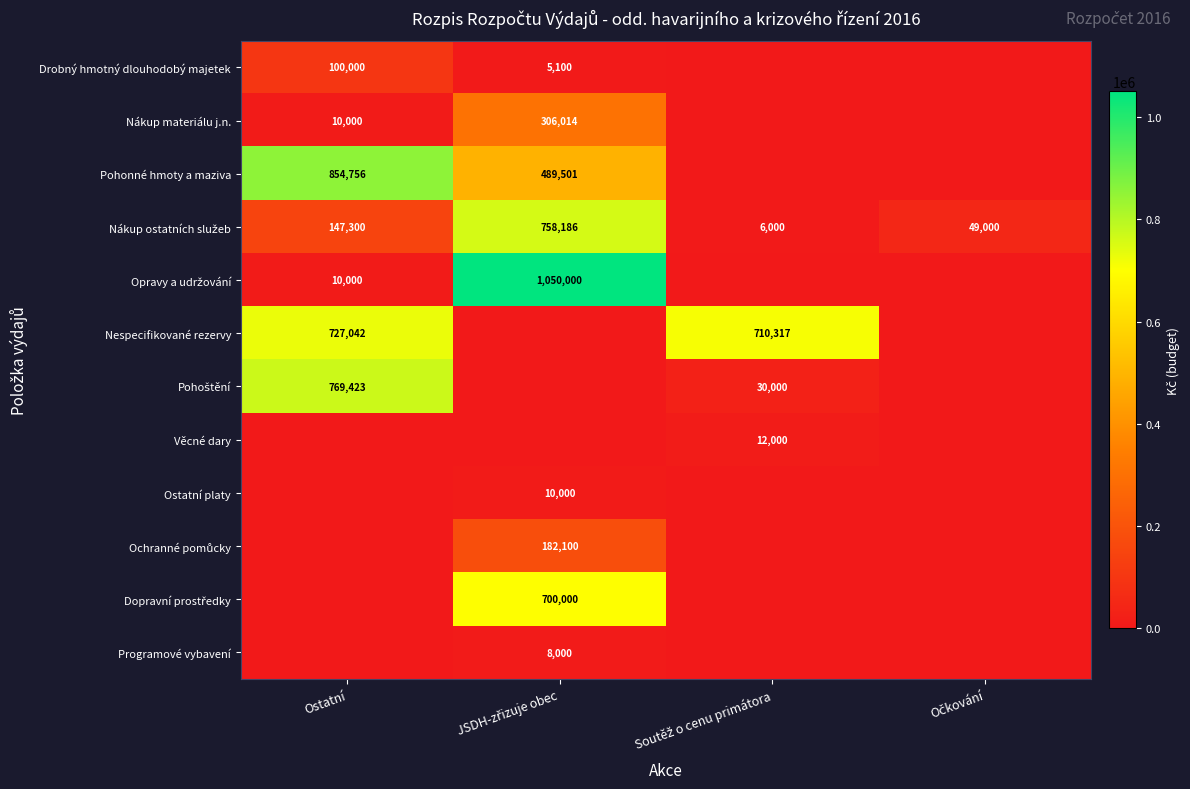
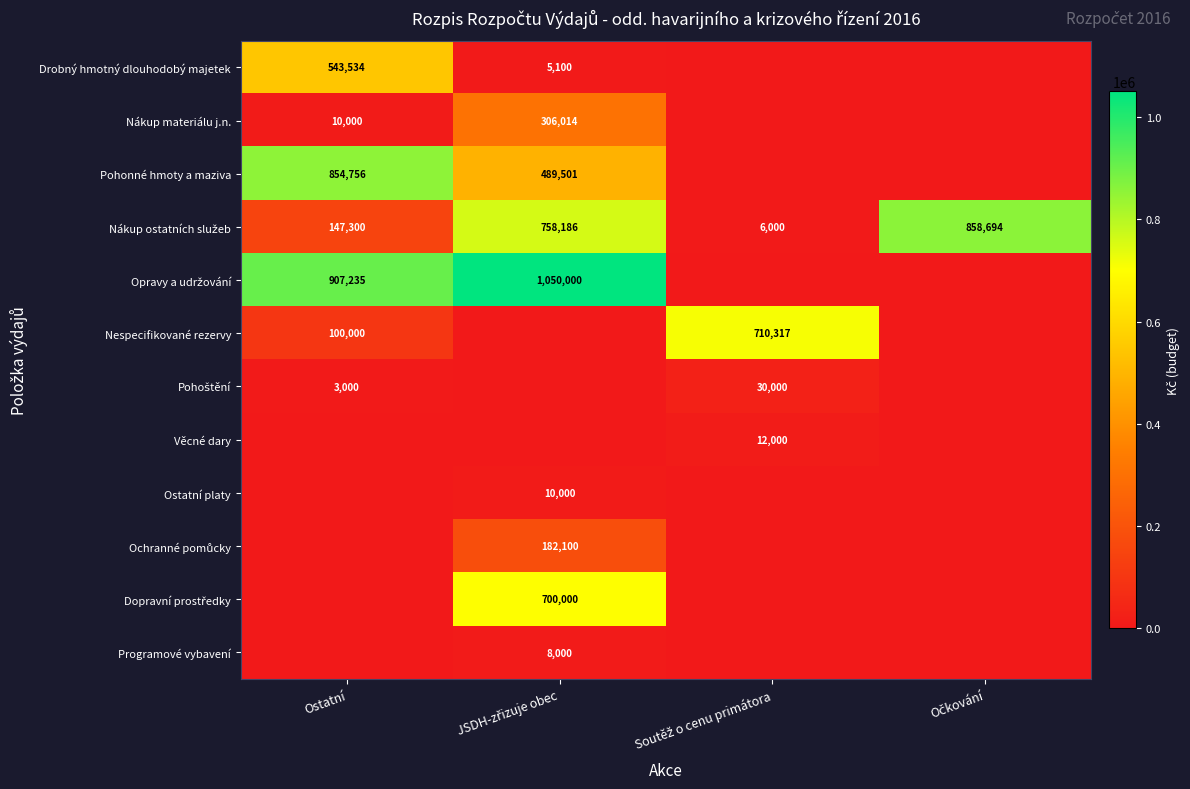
Drobný hmotný dlouhodobý majetek, Ostatní: 100,000 -> 543,534
Nákup ostatních služeb, Očkování: 49,000 -> 858,694
Opravy a udržování, Ostatní: 10,000 -> 907,235
Nespecifikované rezervy, Ostatní: 727,042 -> 100,000
Pohoštění, Ostatní: 769,423 -> 3,000
